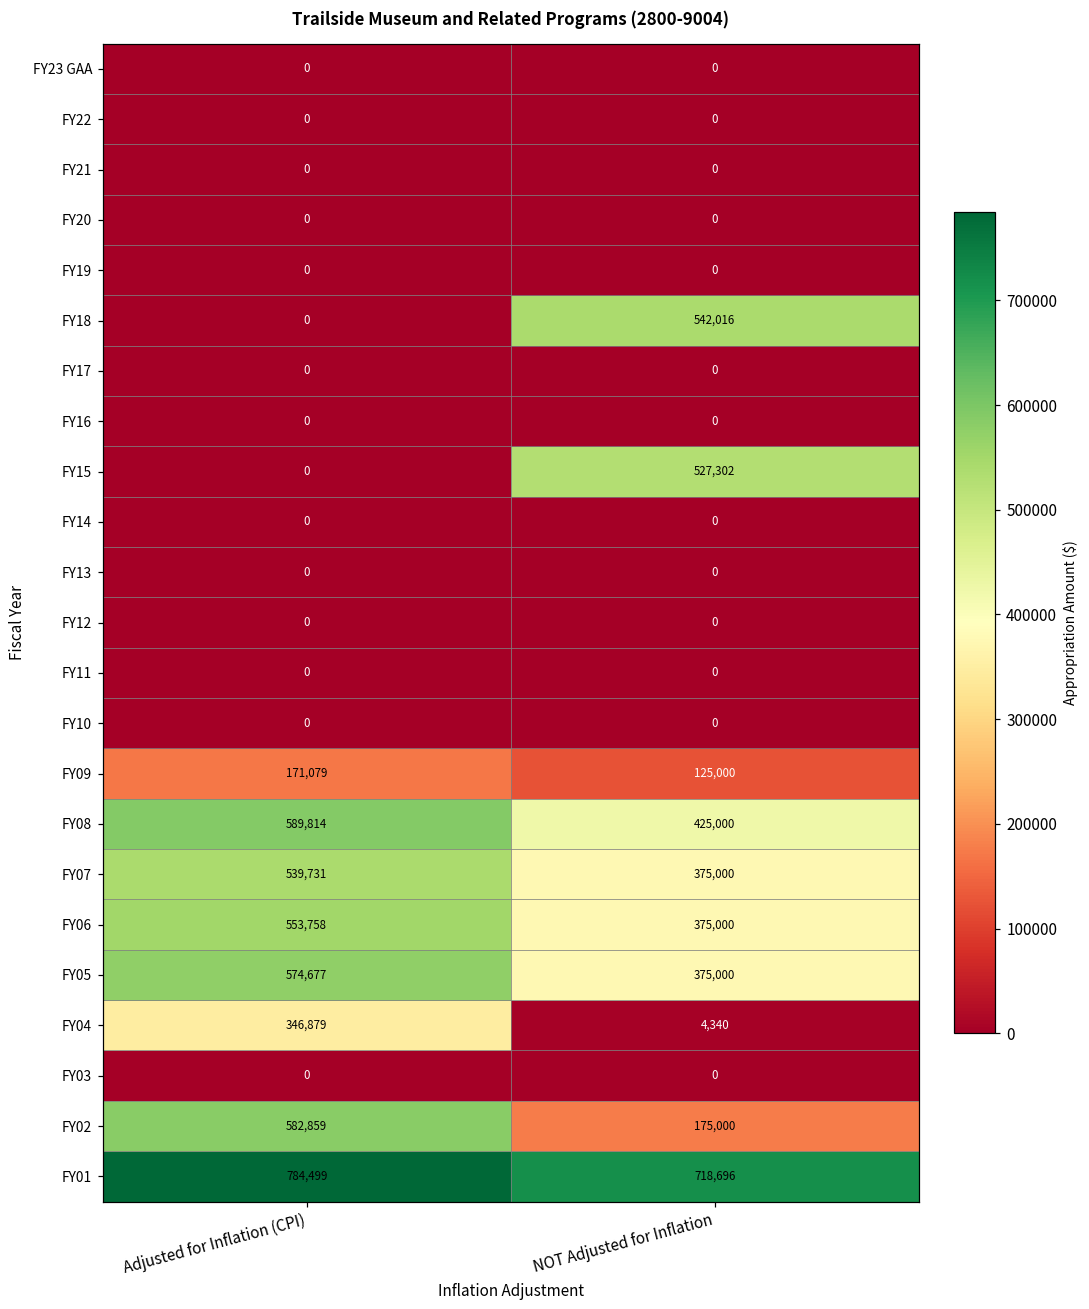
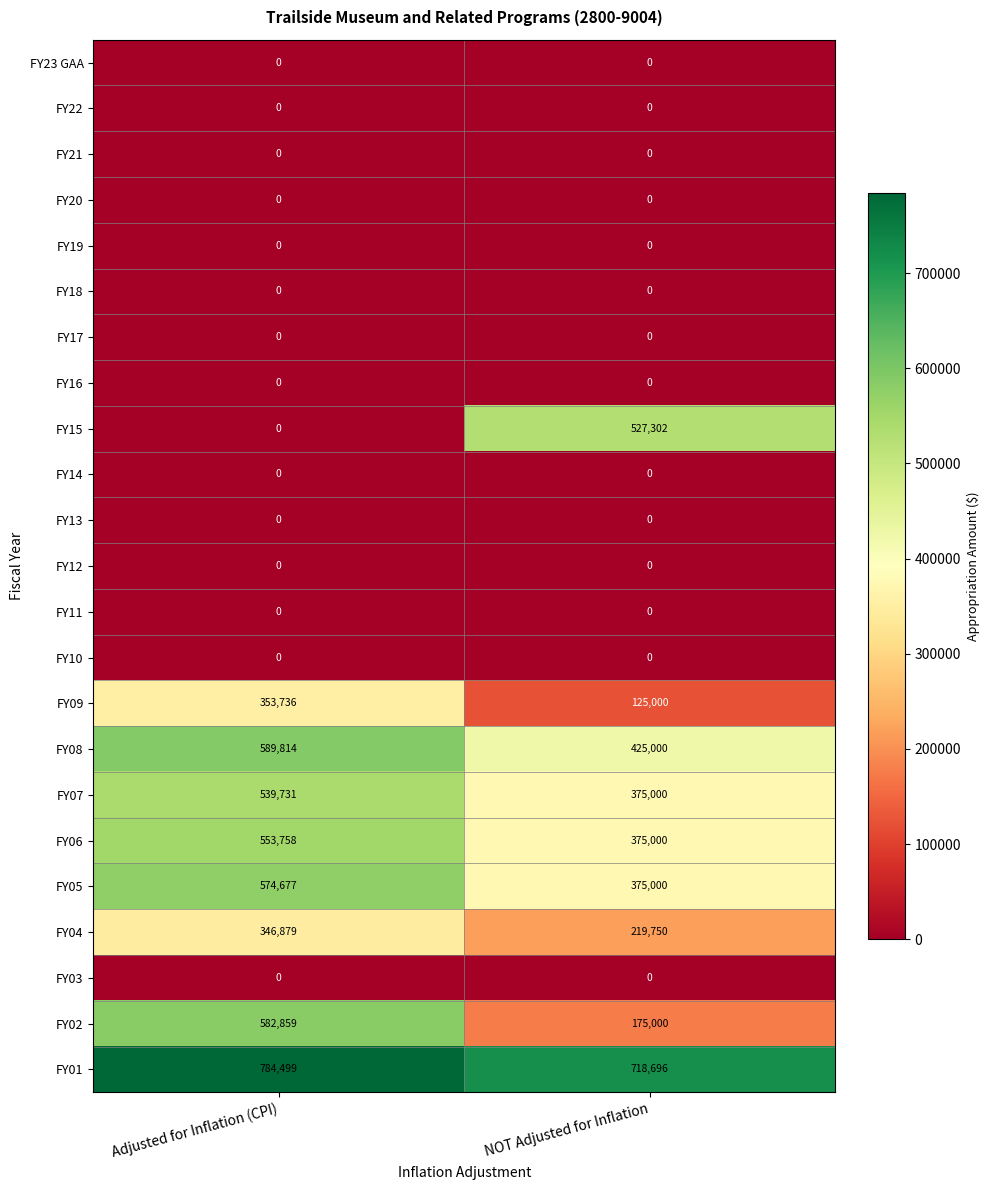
FY18, NOT Adjusted for Inflation: 542,016 -> 0
FY09, Adjusted for Inflation (CPI): 171,079 -> 353,736
FY04, NOT Adjusted for Inflation: 4,340 -> 219,750
